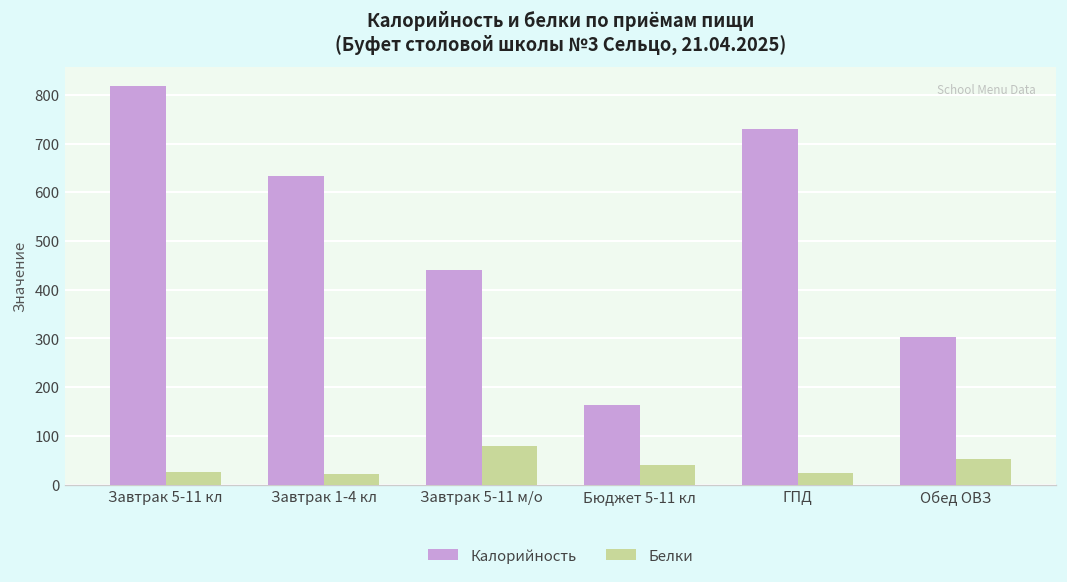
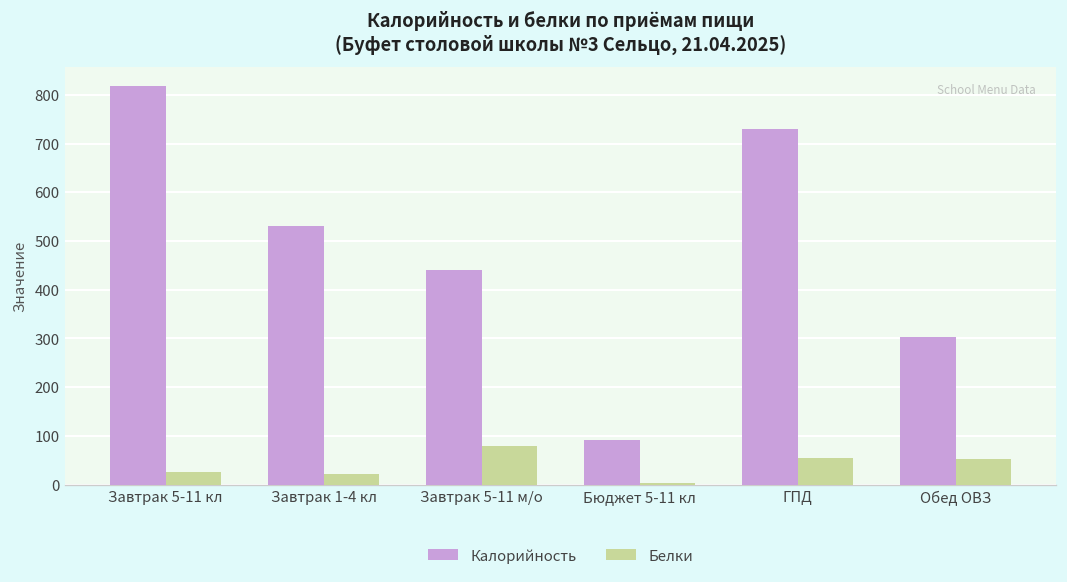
Калорийность, Завтрак 1-4 кл: 630 -> 530
Калорийность, Бюджет 5-11 кл: 160 -> 90
Белки, Бюджет 5-11 кл: 40 -> 0
Белки, ГПД: 30 -> 50
